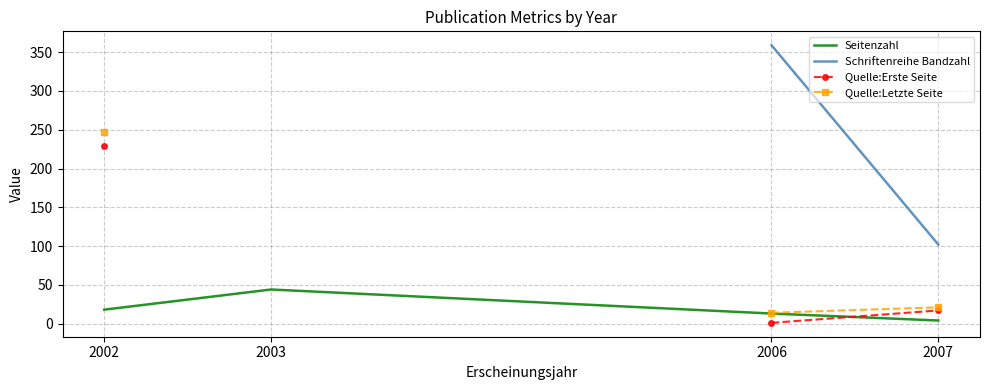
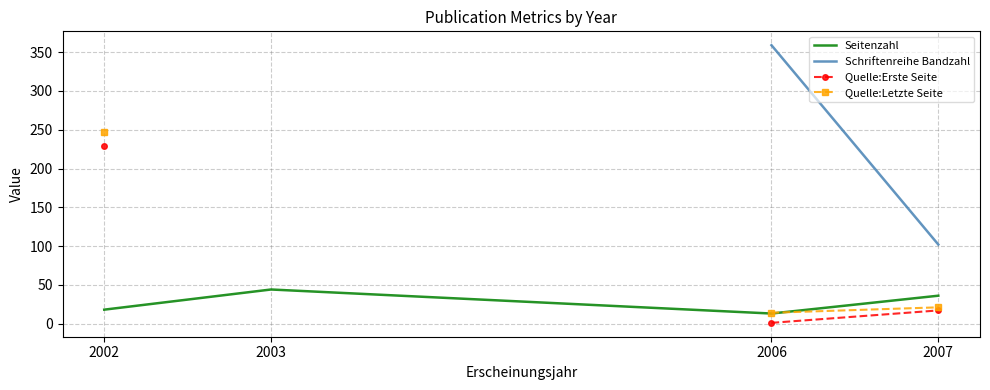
Seitenzahl, 2007: 0 -> 40
